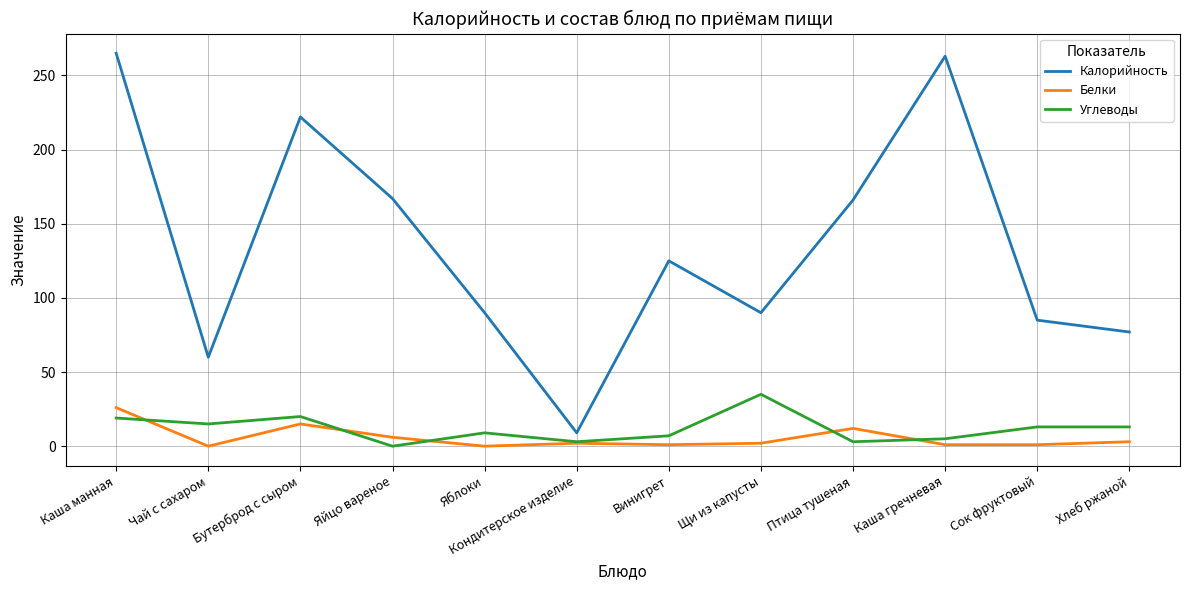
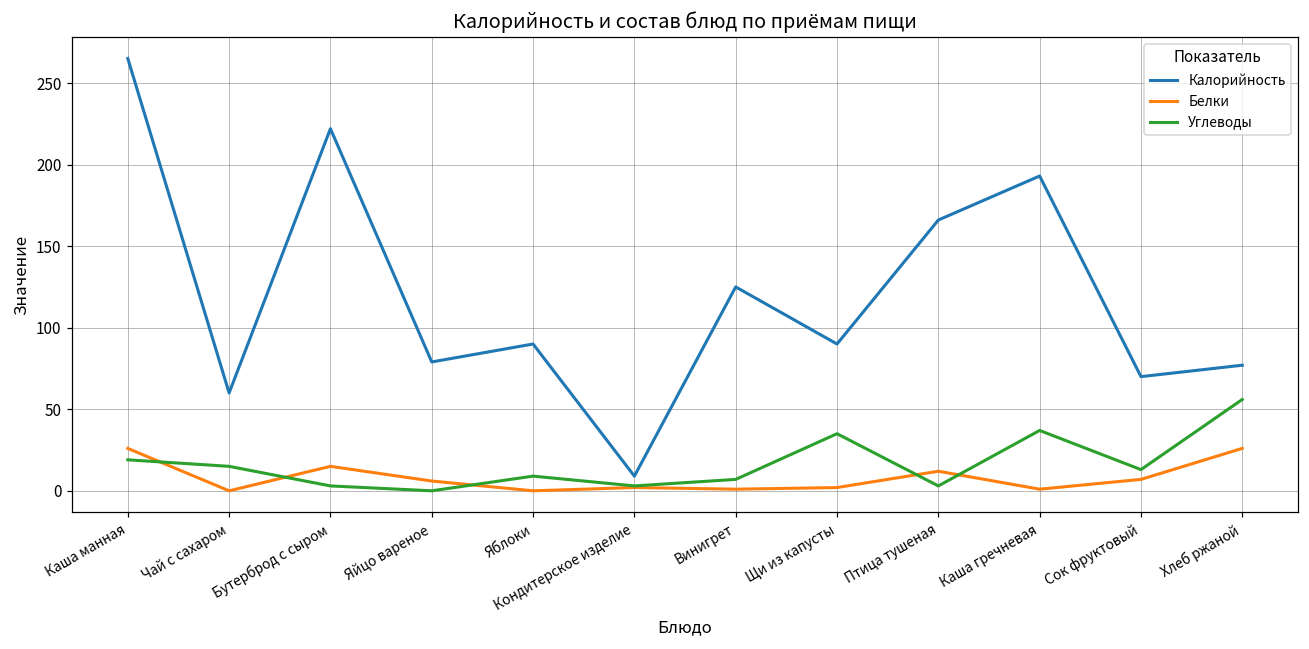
Углеводы, Бутерброд с сыром: 20 -> 3
Калорийность, Яйцо вареное: 167 -> 79
Калорийность, Каша гречневая: 263 -> 193
Углеводы, Каша гречневая: 5 -> 37
Калорийность, Сок фруктовый: 85 -> 70
Белки, Сок фруктовый: 1 -> 7
Белки, Хлеб ржаной: 3 -> 26
Углеводы, Хлеб ржаной: 13 -> 56
